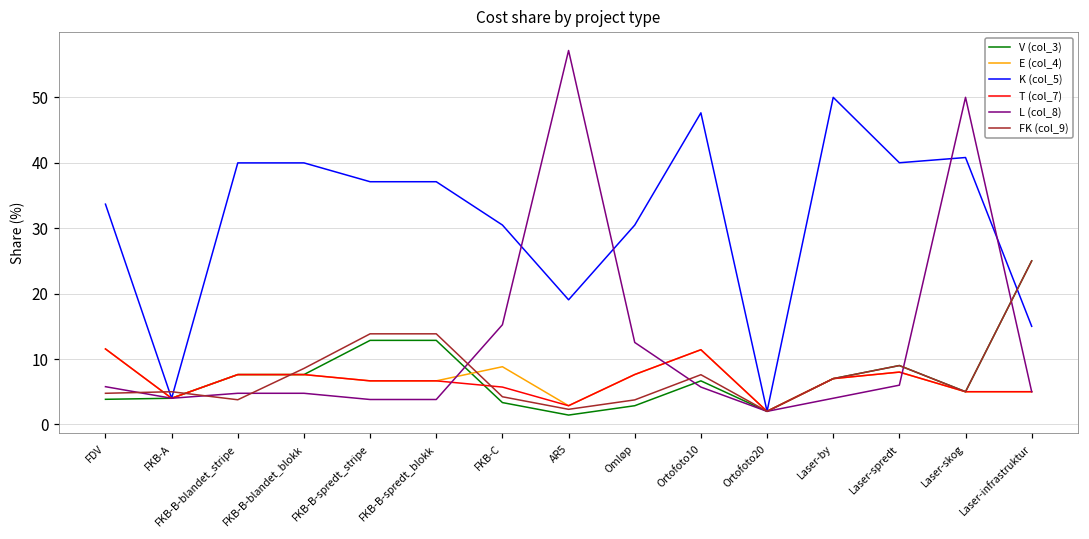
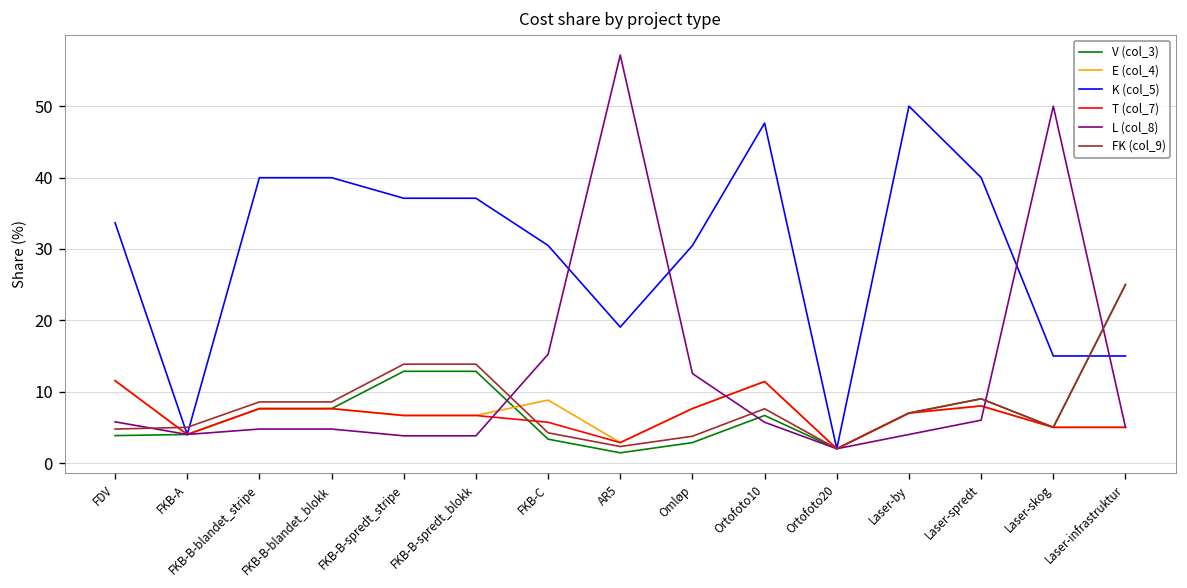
FK (col_9), FKB-B-blandet_stripe: 4 -> 9
K (col_5), Laser-skog: 41 -> 15
